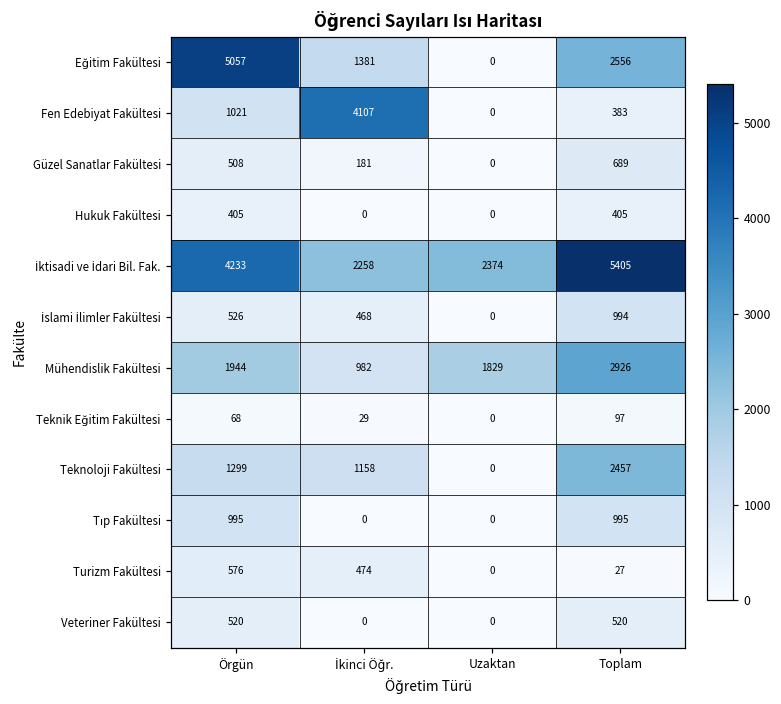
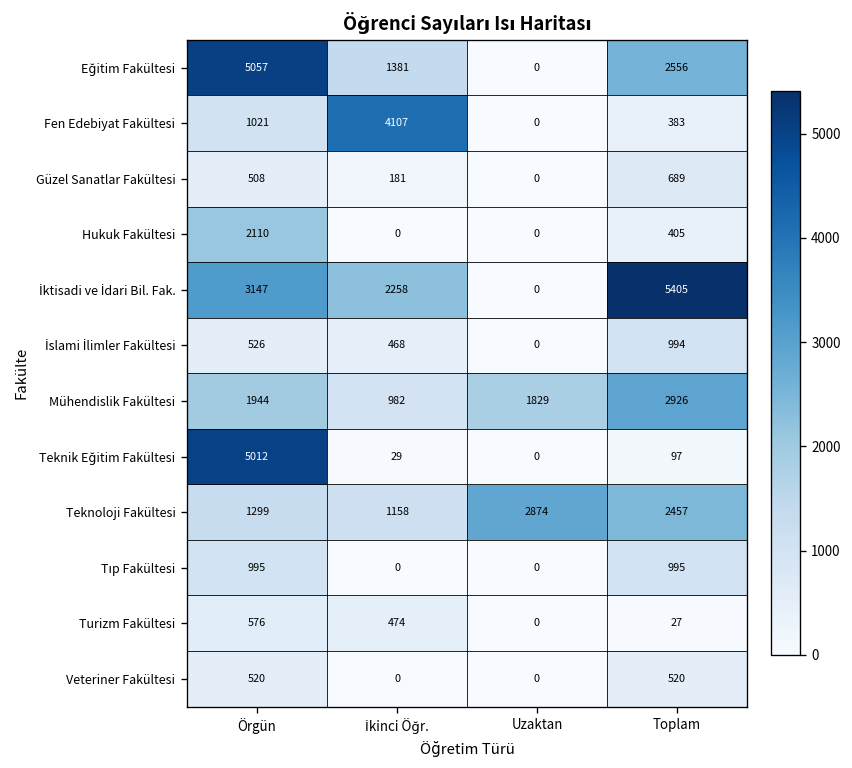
Hukuk Fakültesi, Örgün: 405 -> 2110
İktisadi ve İdari Bil. Fak., Örgün: 4233 -> 3147
İktisadi ve İdari Bil. Fak., Uzaktan: 2374 -> 0
Teknik Eğitim Fakültesi, Örgün: 68 -> 5012
Teknoloji Fakültesi, Uzaktan: 0 -> 2874
